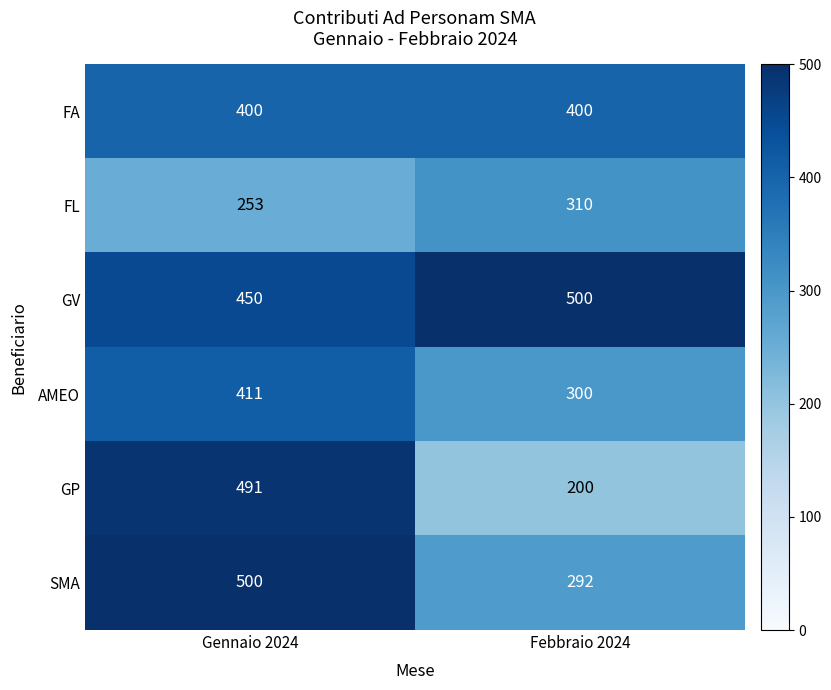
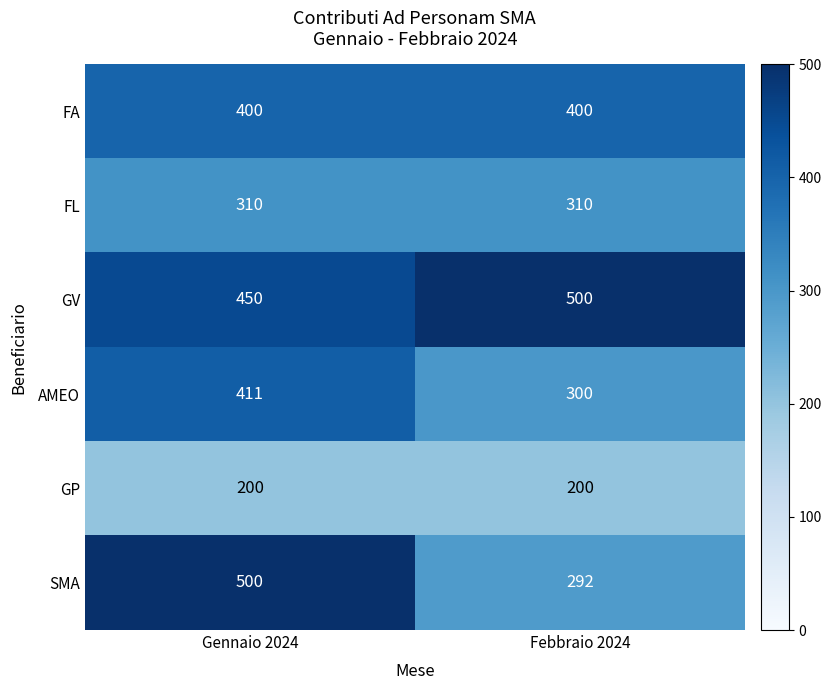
FL, Gennaio 2024: 253 -> 310
GP, Gennaio 2024: 491 -> 200
